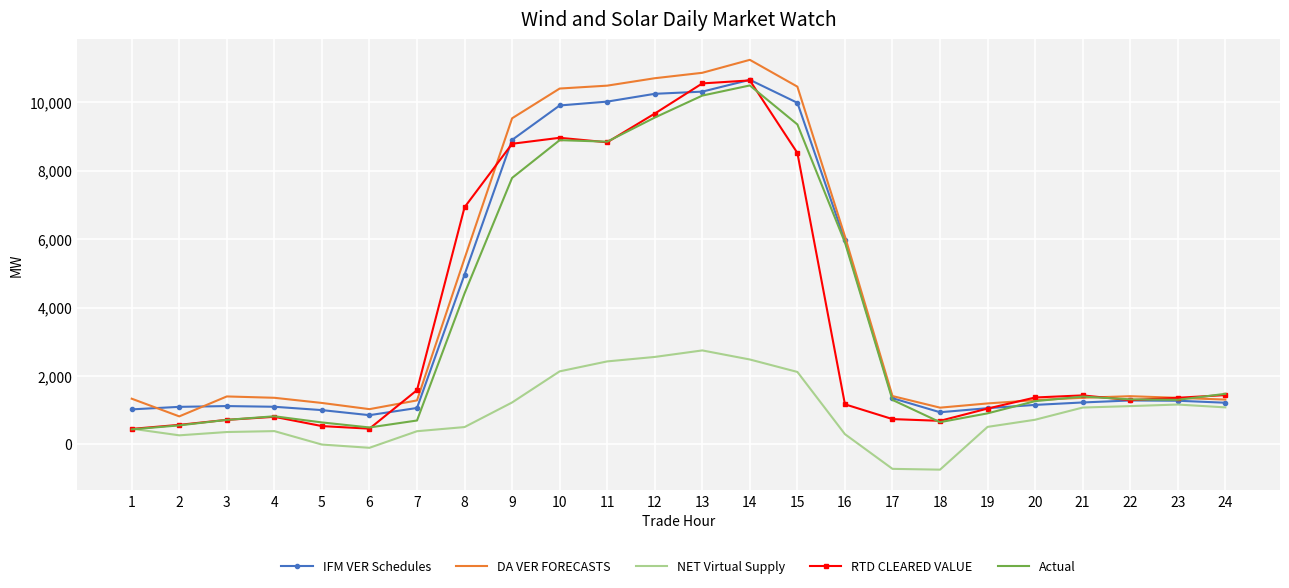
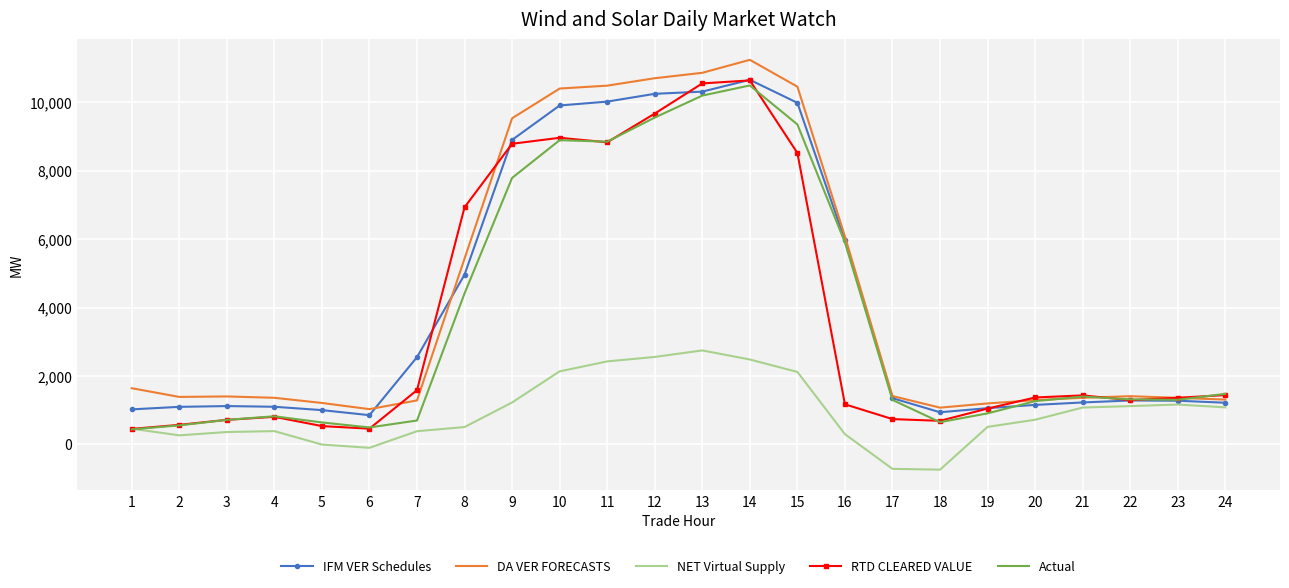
DA VER FORECASTS, 1: 1,300 -> 1,600
DA VER FORECASTS, 2: 800 -> 1,400
IFM VER Schedules, 7: 1,100 -> 2,600
